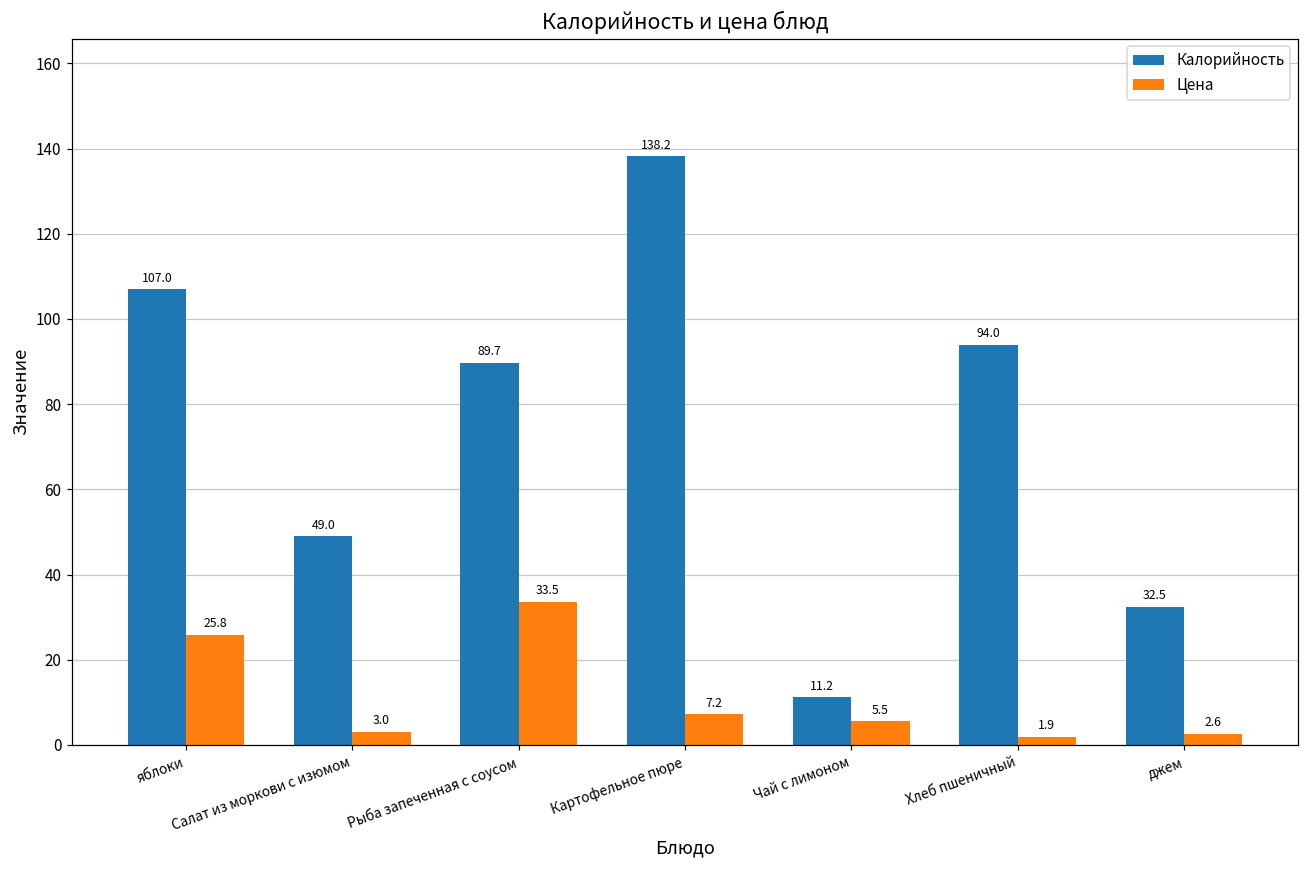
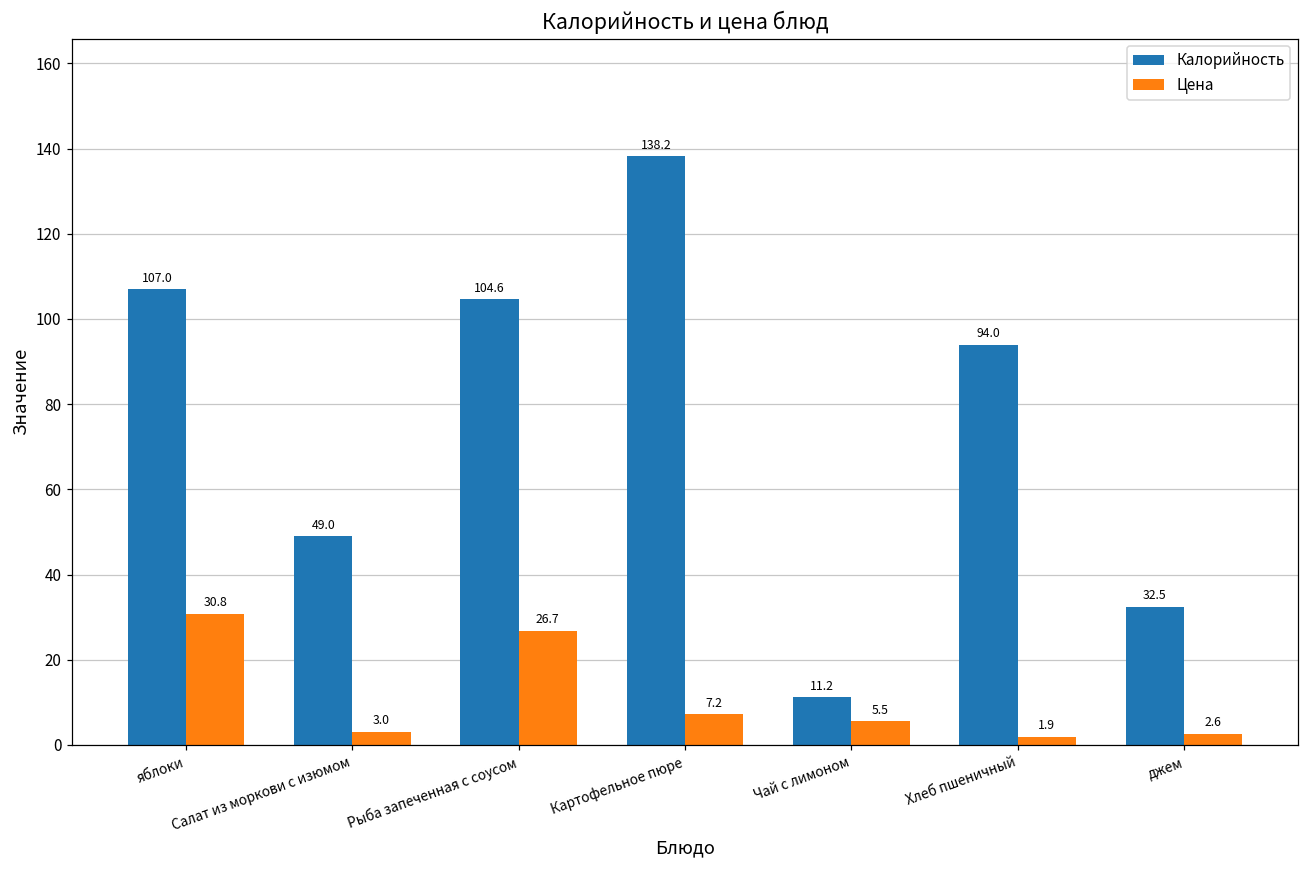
Цена, яблоки: 25.8 -> 30.8
Калорийность, Рыба запеченная с соусом: 89.7 -> 104.6
Цена, Рыба запеченная с соусом: 33.5 -> 26.7
